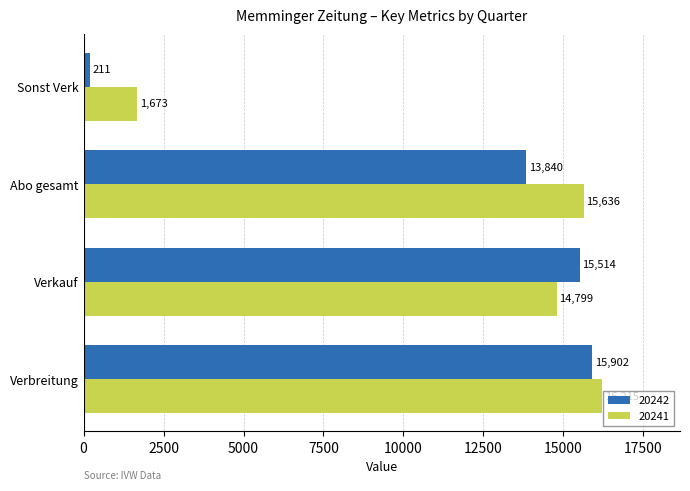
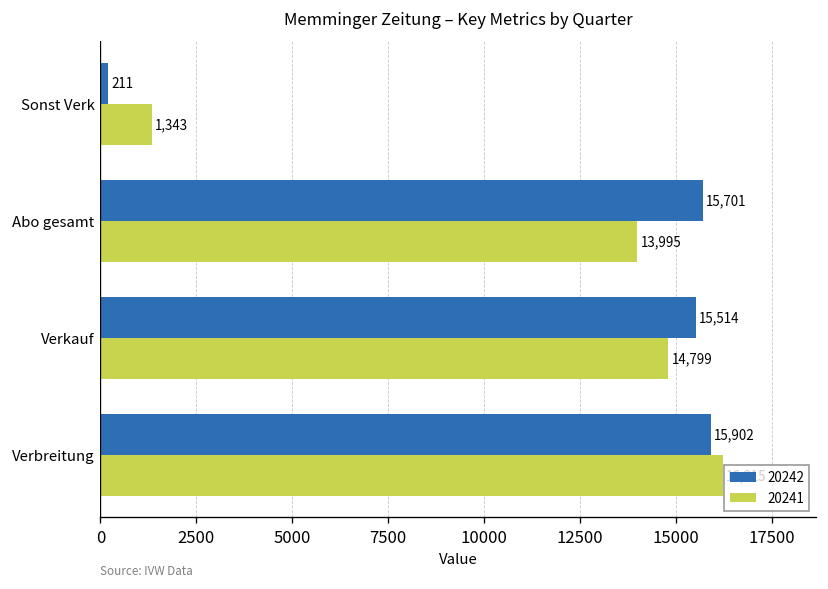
20241, Sonst Verk: 1,673 -> 1,343
20242, Abo gesamt: 13,840 -> 15,701
20241, Abo gesamt: 15,636 -> 13,995
